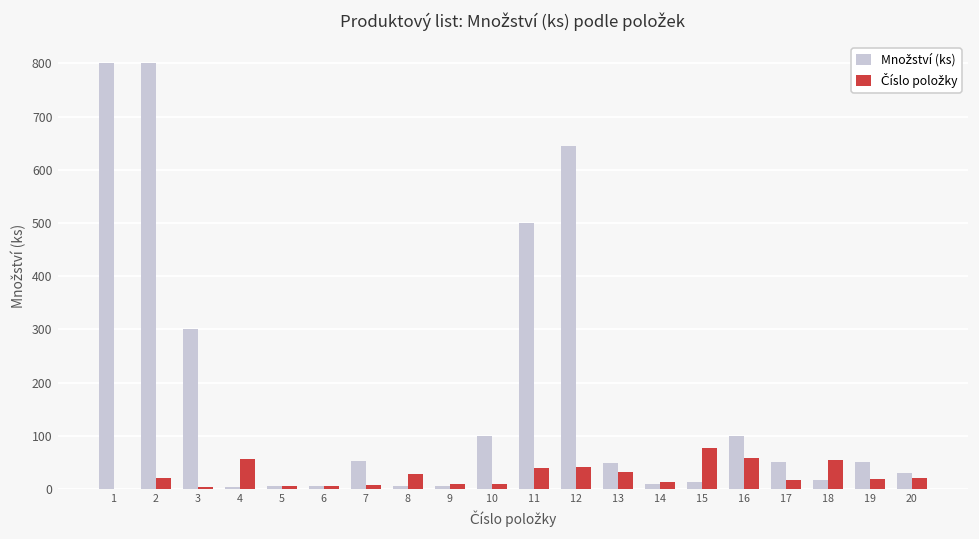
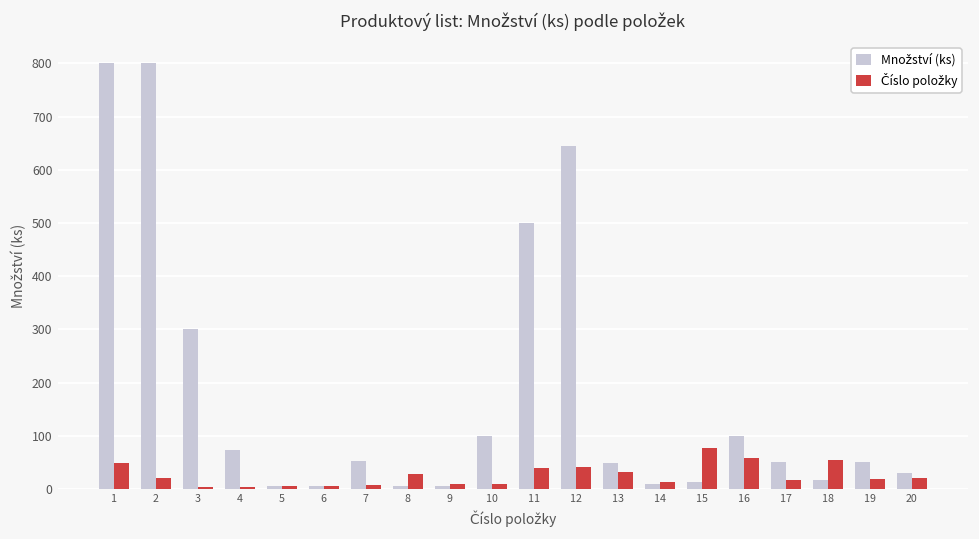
Číslo položky, 1: 0 -> 50
Množství (ks), 4: 0 -> 70
Číslo položky, 4: 60 -> 0
